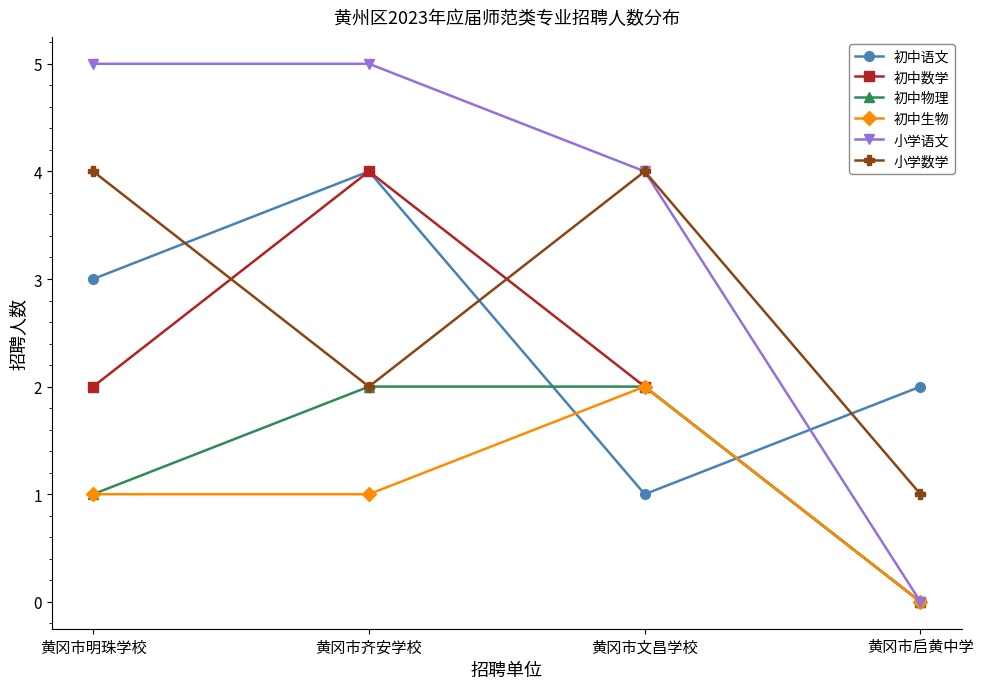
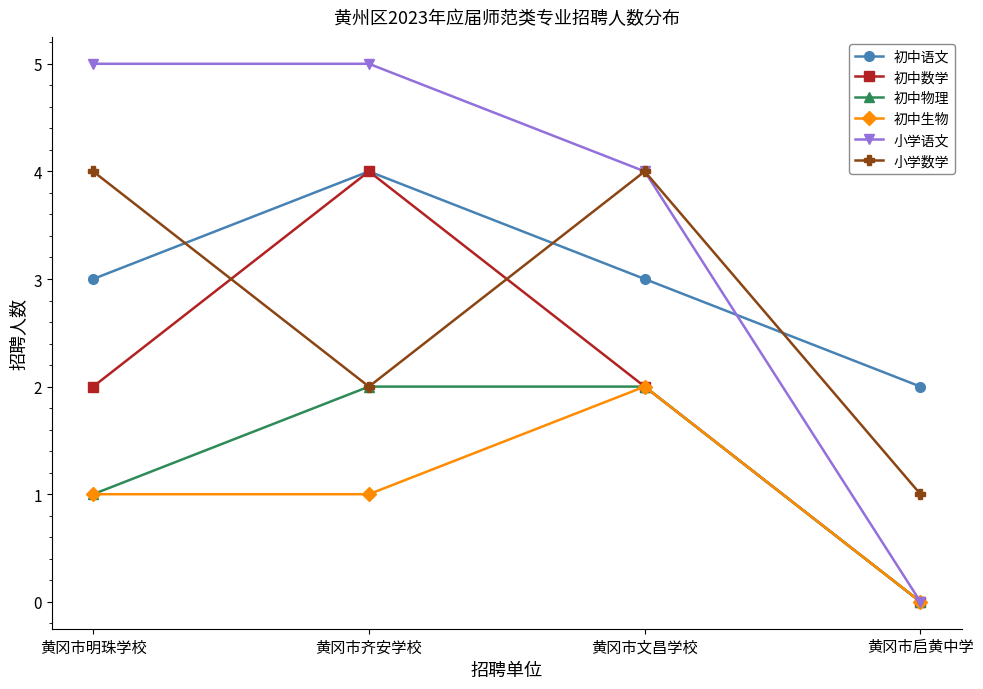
初中语文, 黄冈市文昌学校: 1 -> 3
